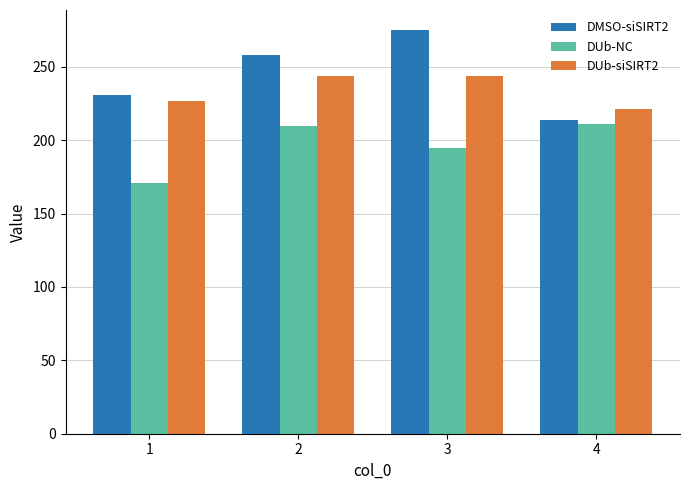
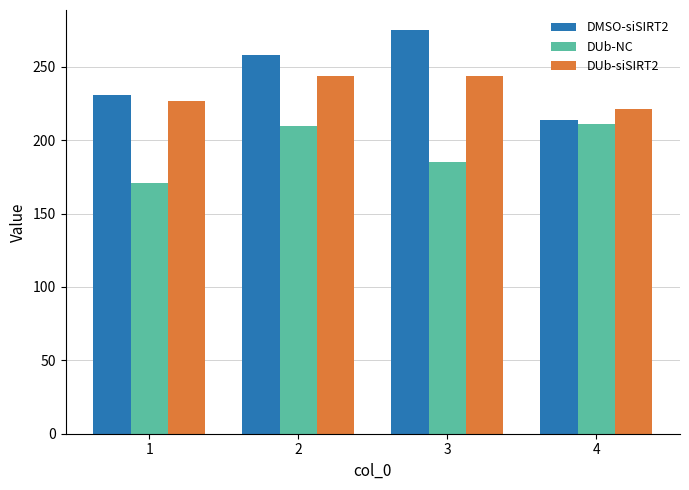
DUb-NC, 3: 195 -> 185
